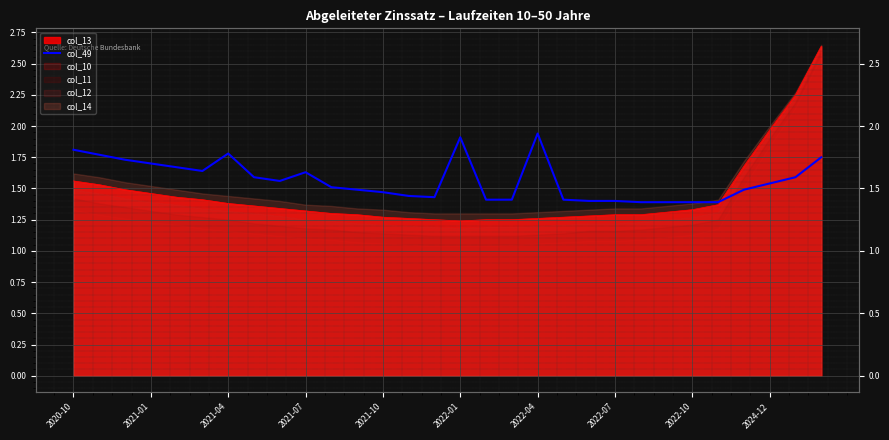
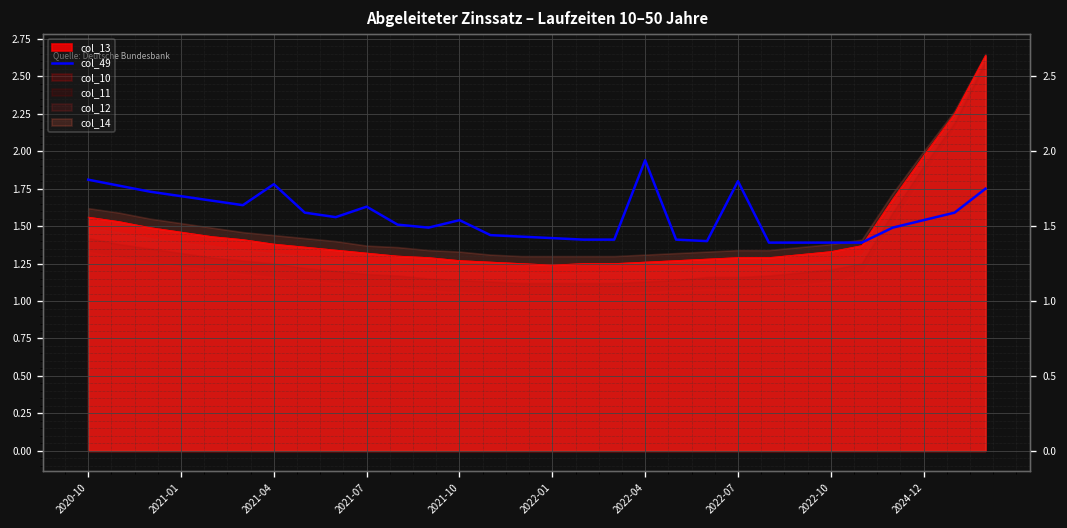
col_49, 2021-10: 1.47 -> 1.54
col_49, 2022-01: 1.91 -> 1.42
col_49, 2022-07: 1.4 -> 1.8
